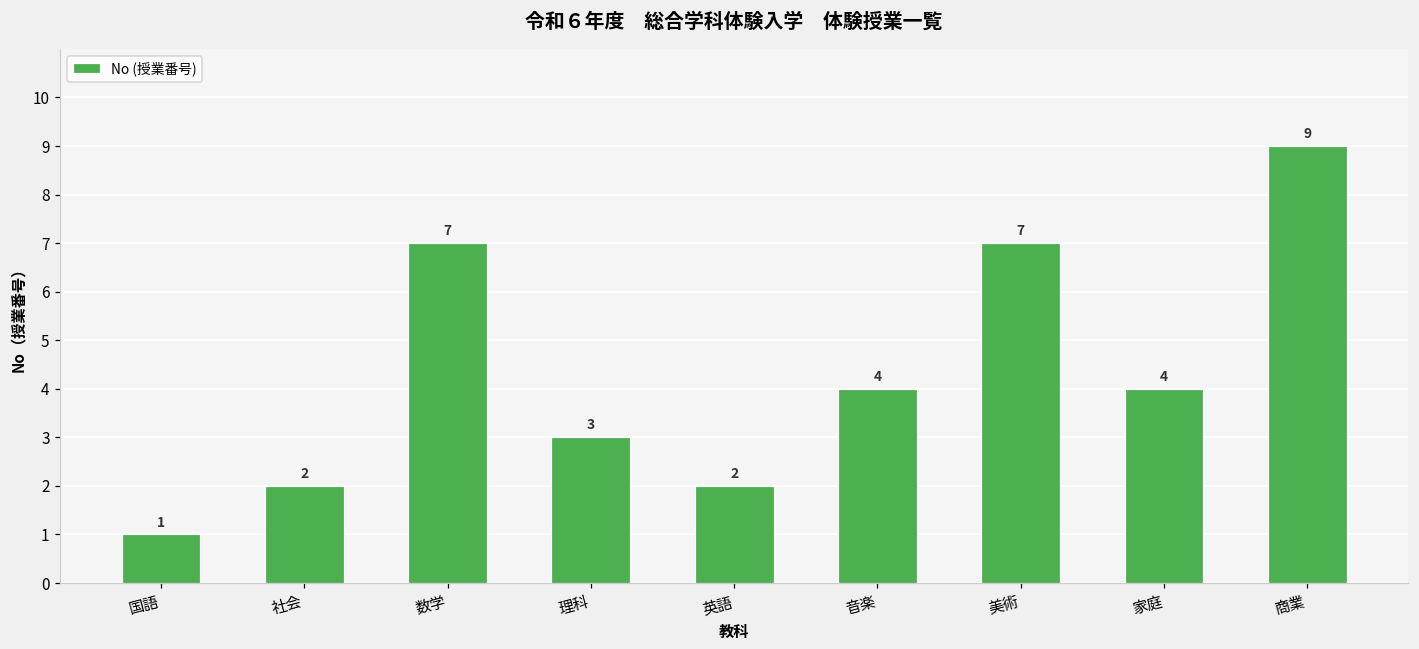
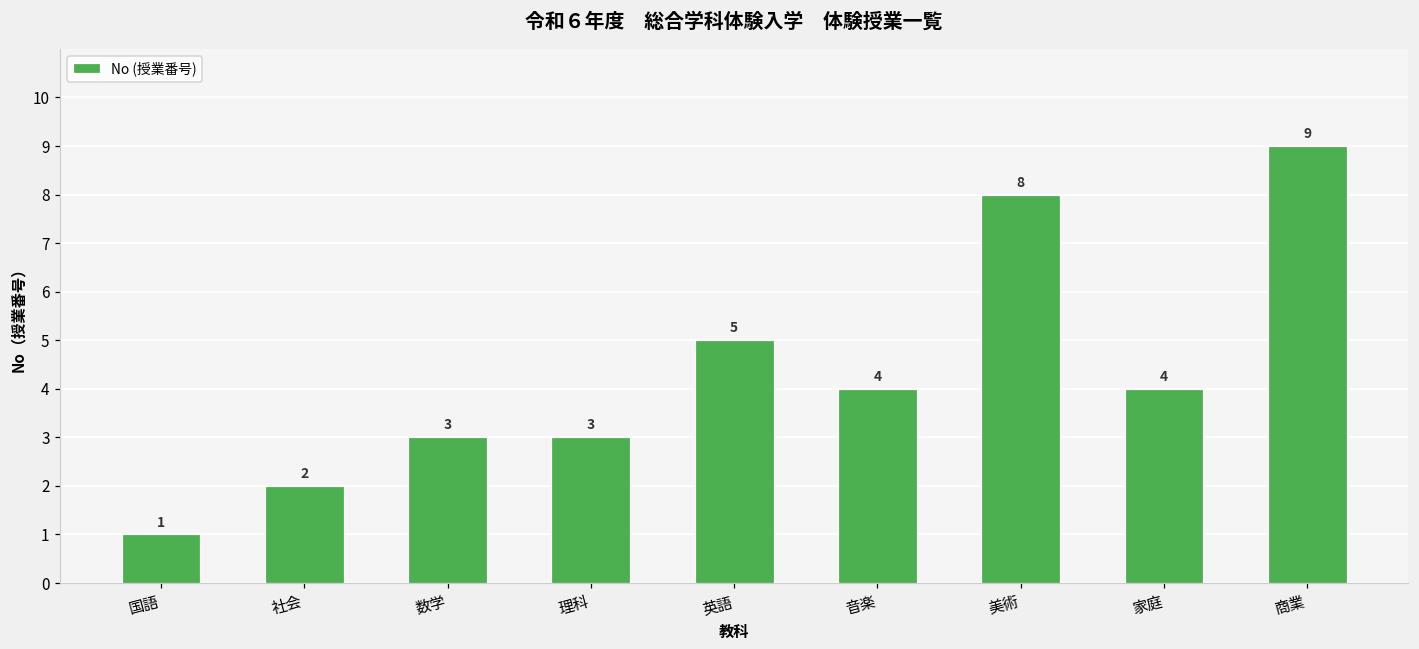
数学: 7 -> 3
英語: 2 -> 5
美術: 7 -> 8
